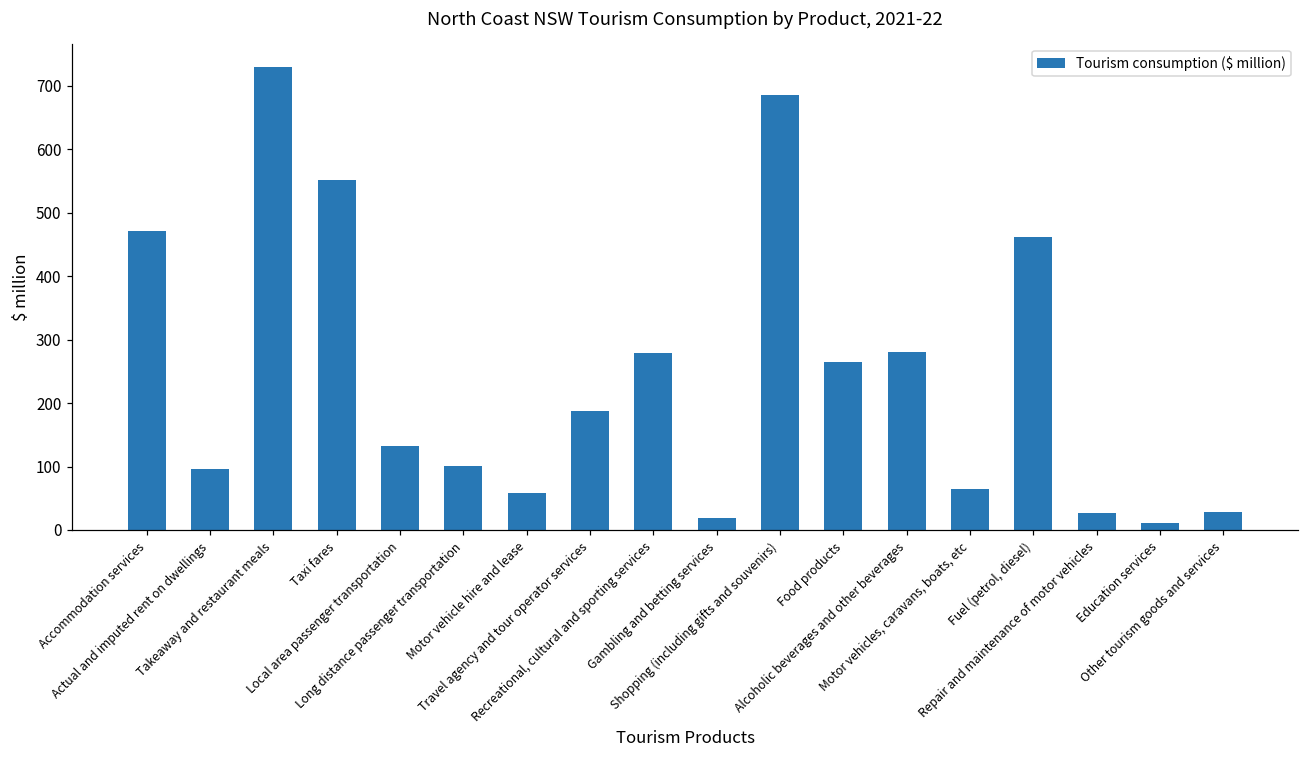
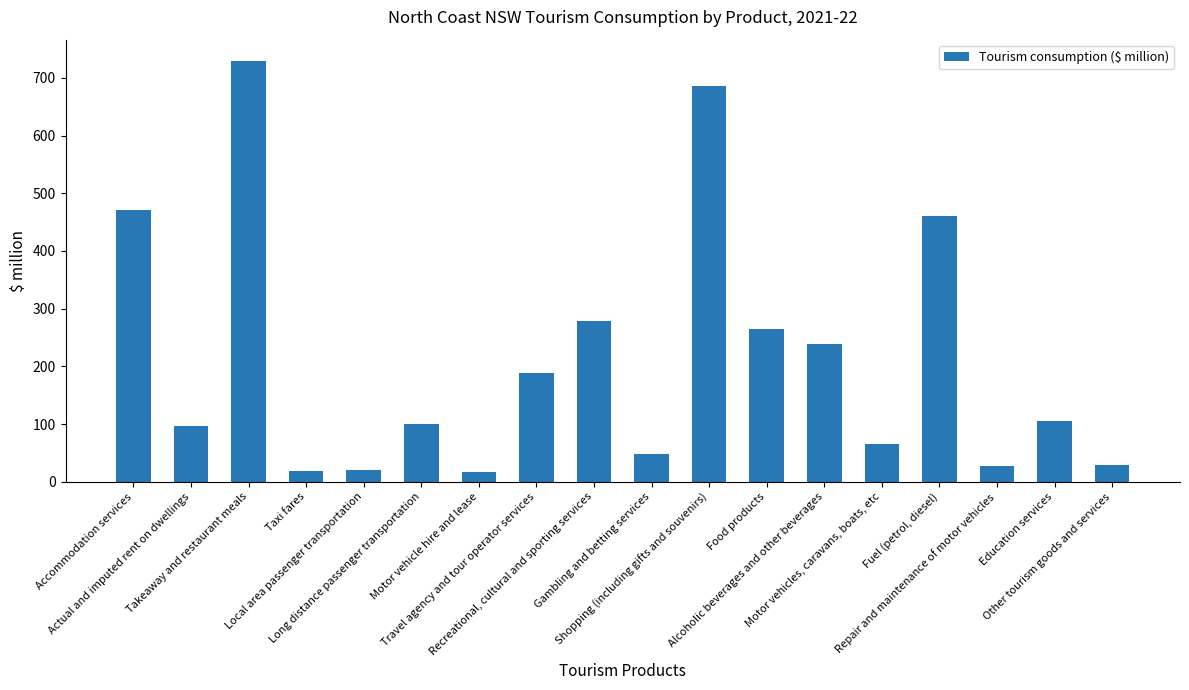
Taxi fares: 550 -> 20
Local area passenger transportation: 130 -> 20
Motor vehicle hire and lease: 60 -> 20
Gambling and betting services: 20 -> 50
Alcoholic beverages and other beverages: 280 -> 240
Education services: 10 -> 110
